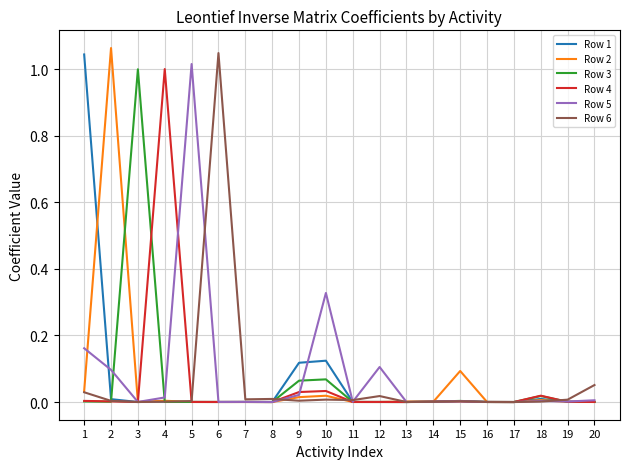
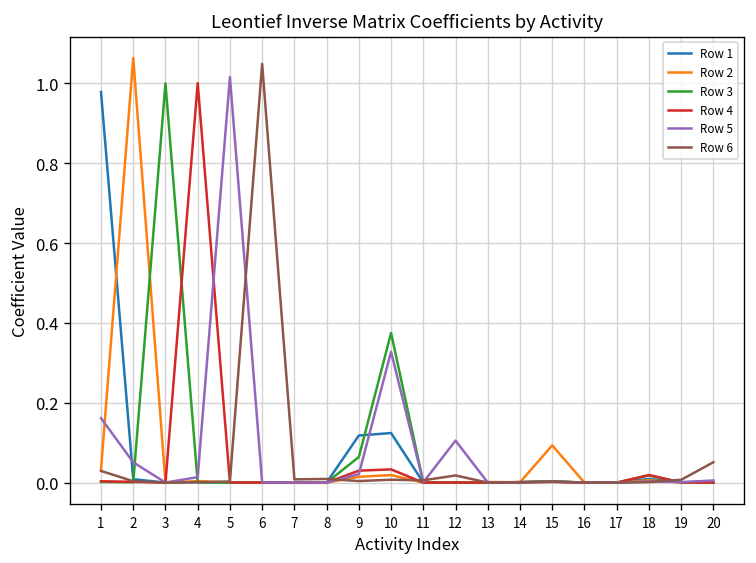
Row 1, 1: 1.04 -> 0.98
Row 5, 2: 0.10 -> 0.05
Row 3, 10: 0.07 -> 0.37
